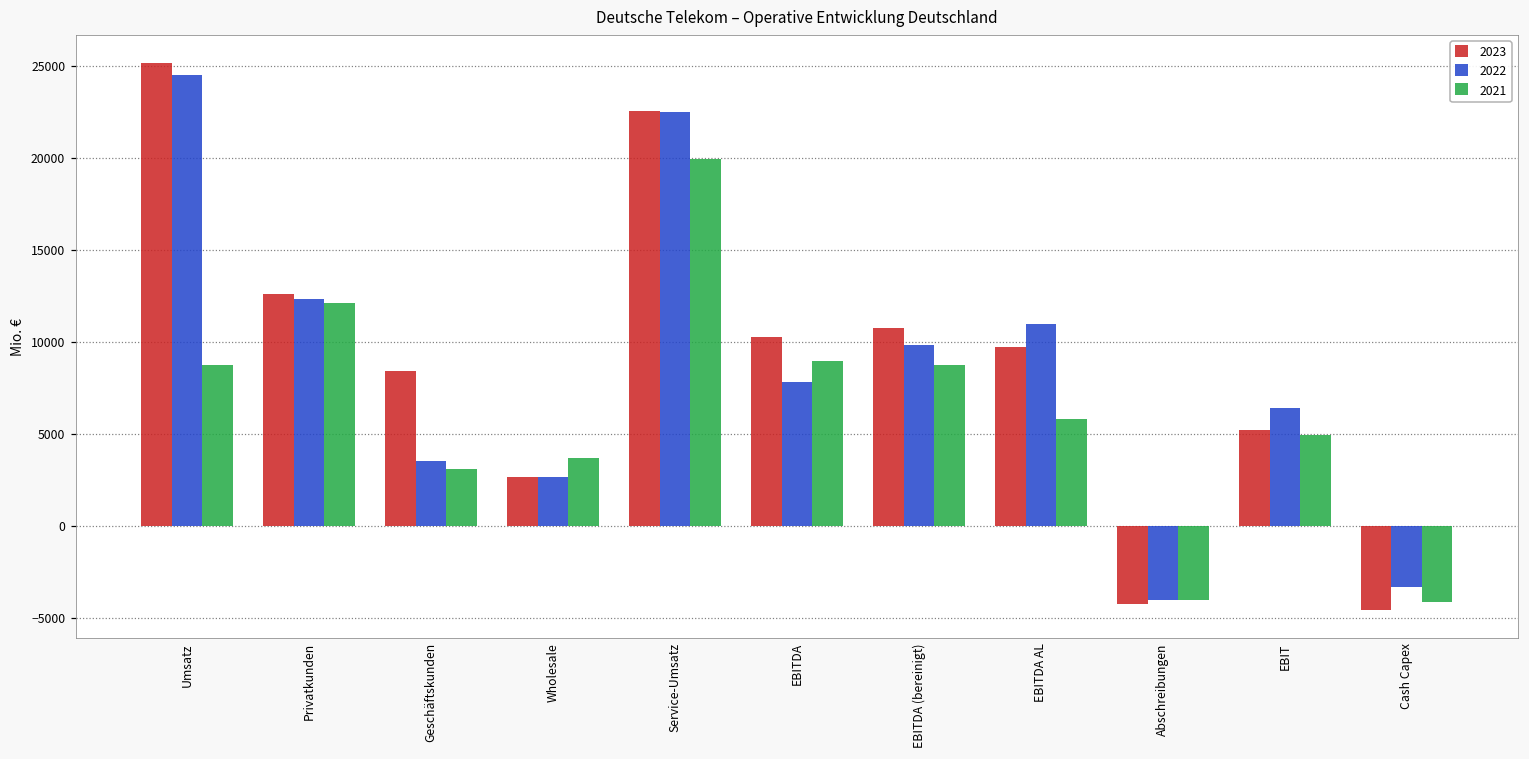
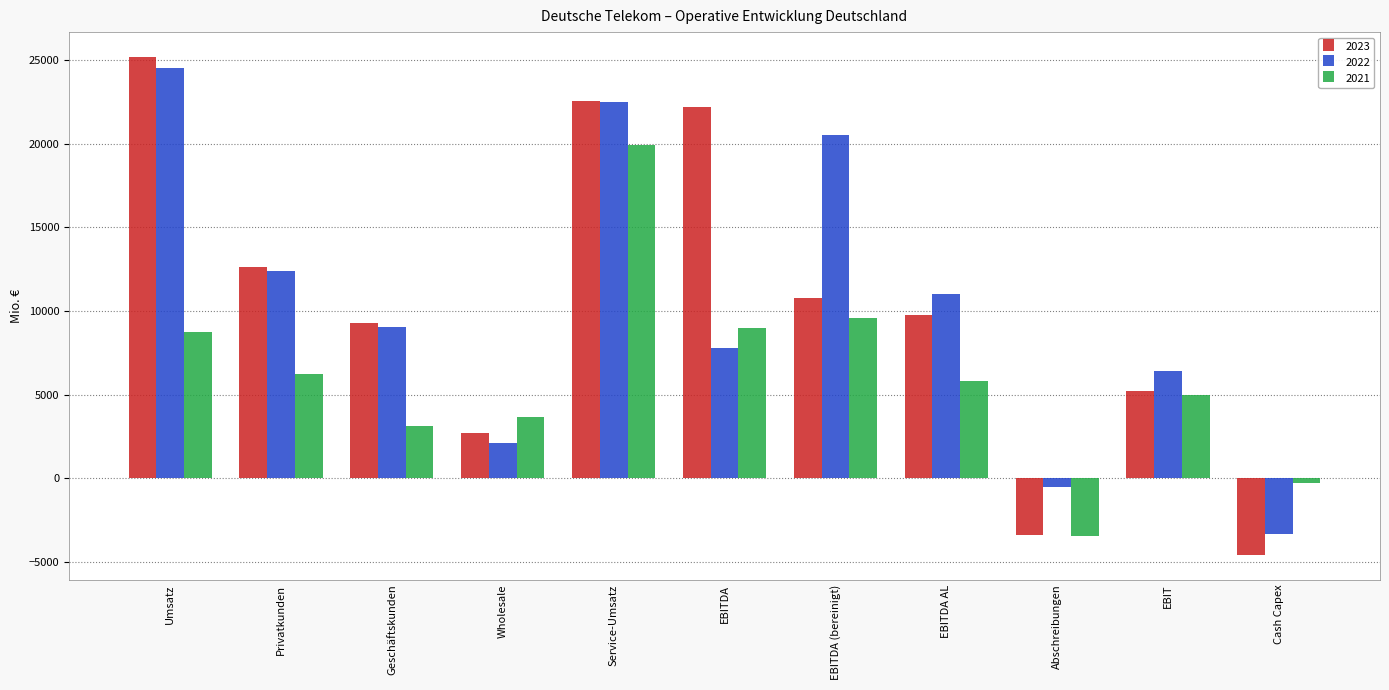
2021, Privatkunden: 12100 -> 6200
2023, Geschäftskunden: 8400 -> 9300
2022, Geschäftskunden: 3600 -> 9000
2022, Wholesale: 2700 -> 2100
2023, EBITDA: 10300 -> 22200
2022, EBITDA (bereinigt): 9900 -> 20500
2021, EBITDA (bereinigt): 8800 -> 9600
2023, Abschreibungen: -4200 -> -3400
2022, Abschreibungen: -4000 -> -500
2021, Abschreibungen: -4000 -> -3500
2021, Cash Capex: -4100 -> -300
